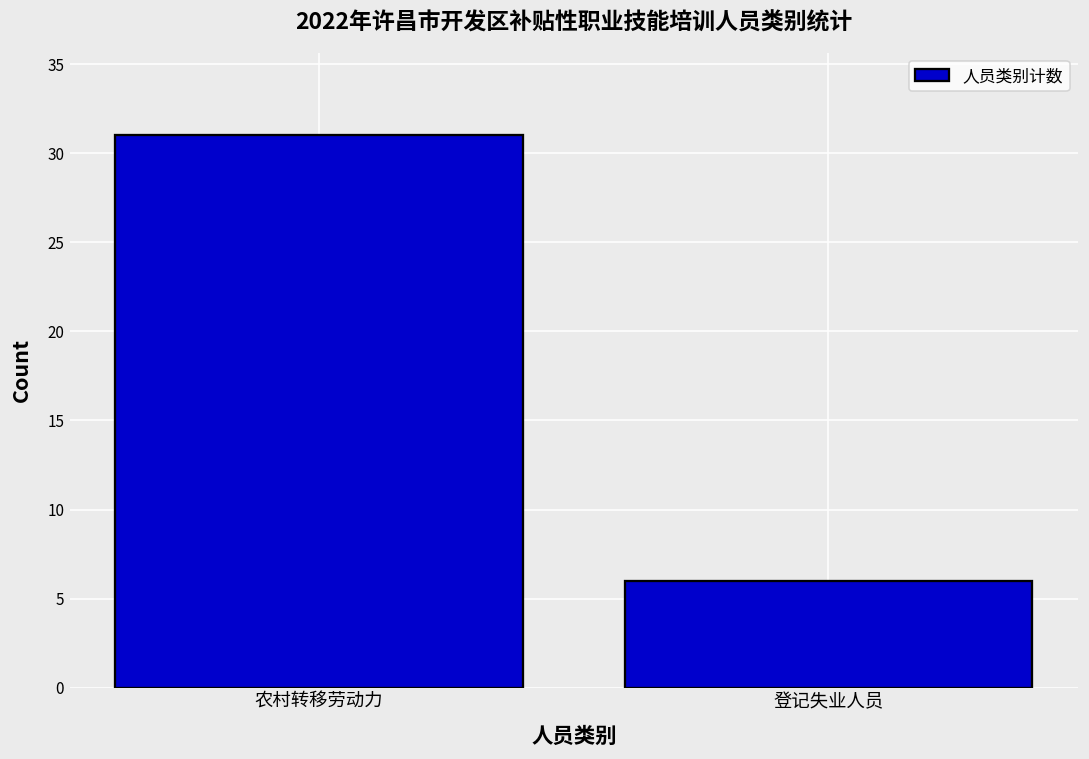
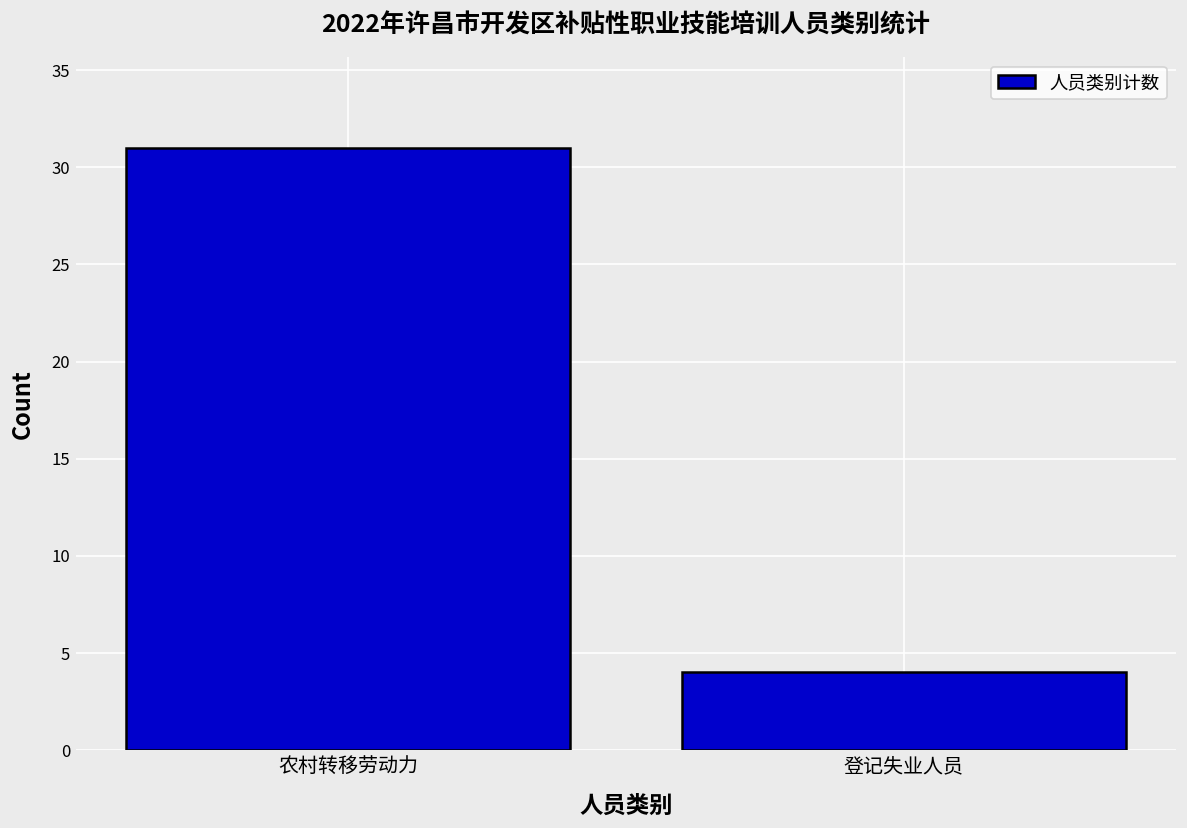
登记失业人员: 6 -> 4
